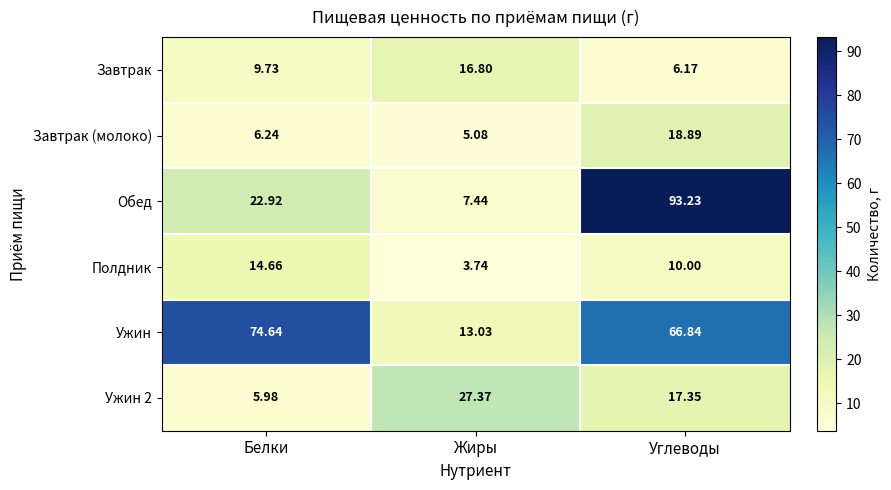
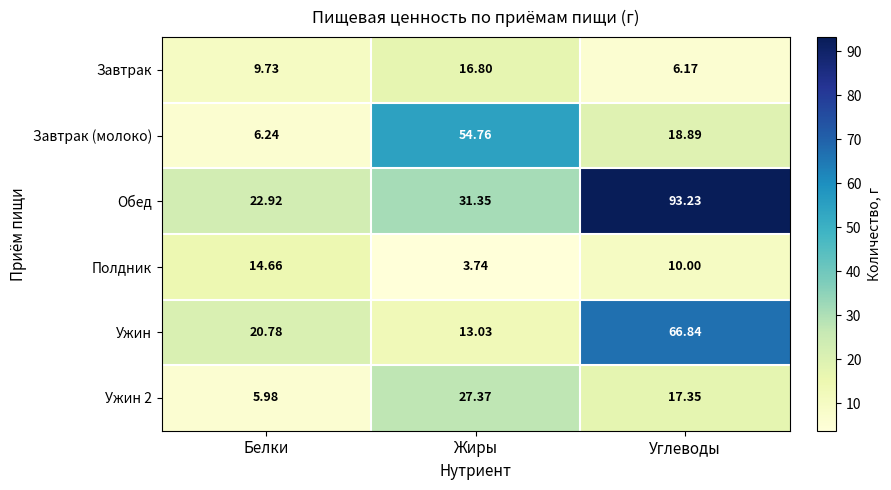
Завтрак (молоко), Жиры: 5.08 -> 54.76
Обед, Жиры: 7.44 -> 31.35
Ужин, Белки: 74.64 -> 20.78
